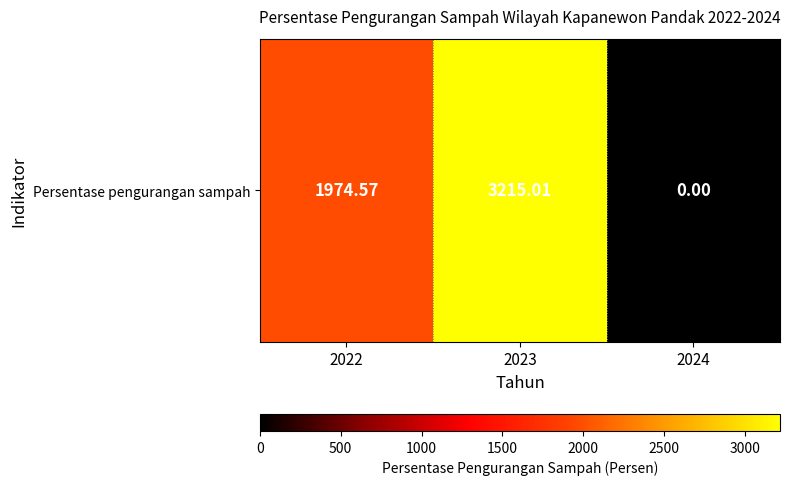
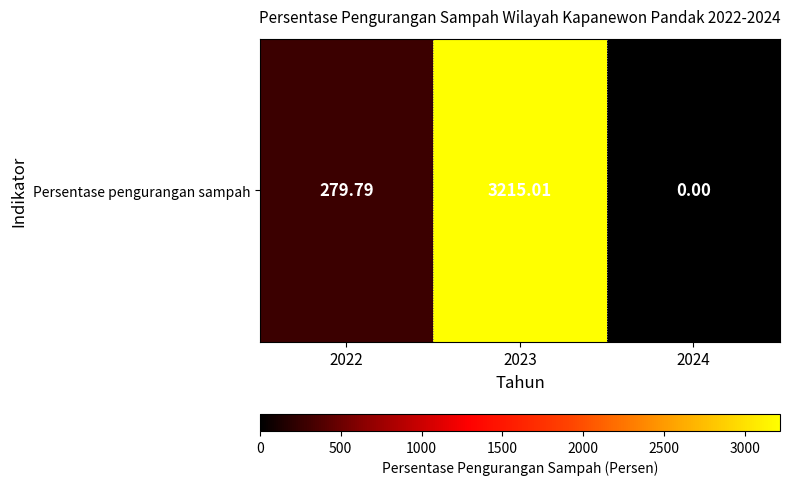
Persentase pengurangan sampah, 2022: 1974.57 -> 279.79
